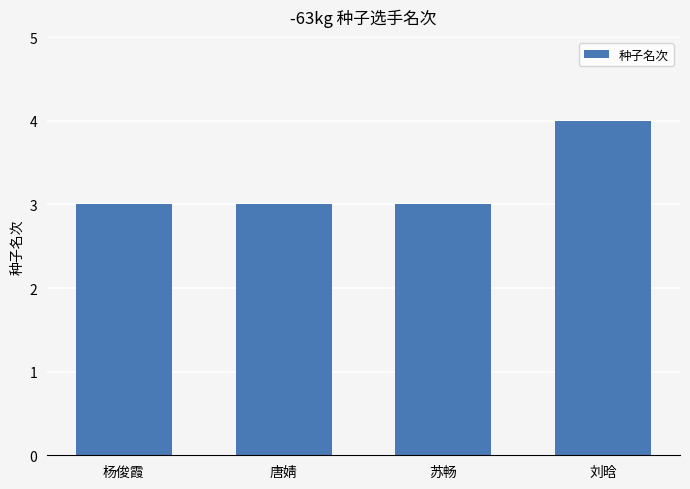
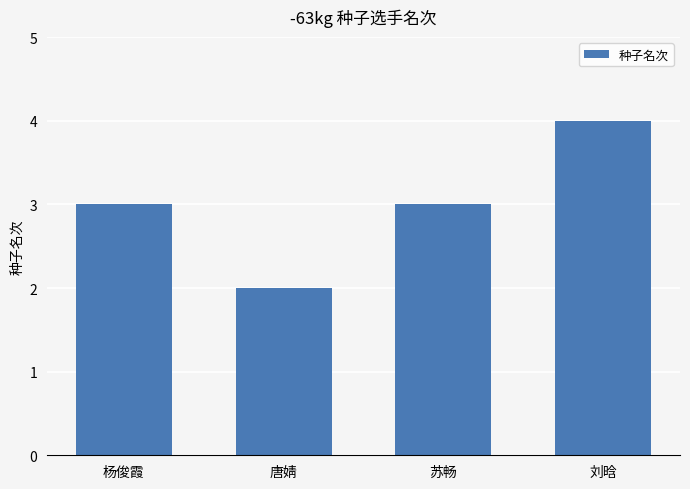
唐婧: 3 -> 2
